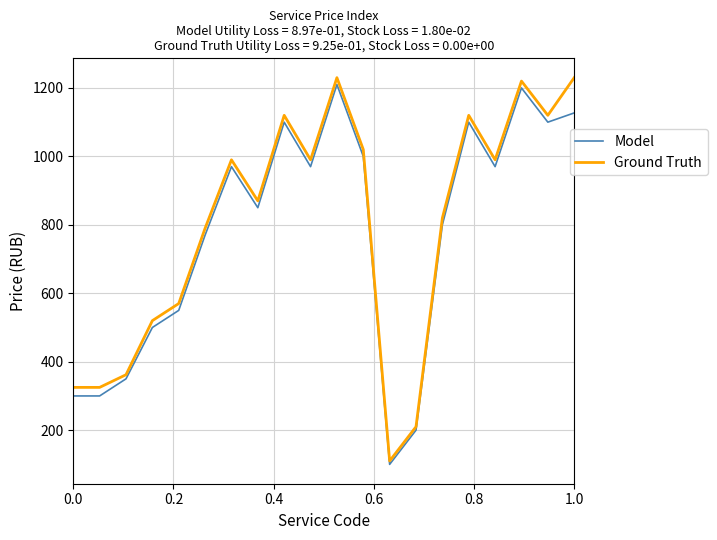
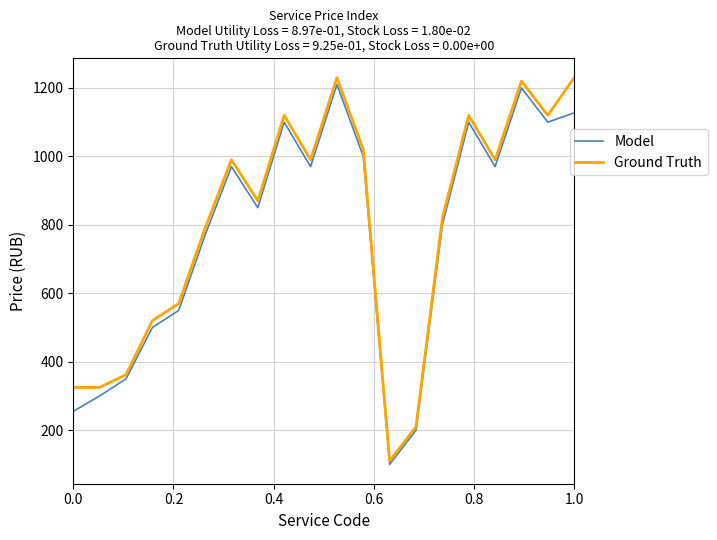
Model, 0.0: 300 -> 260
